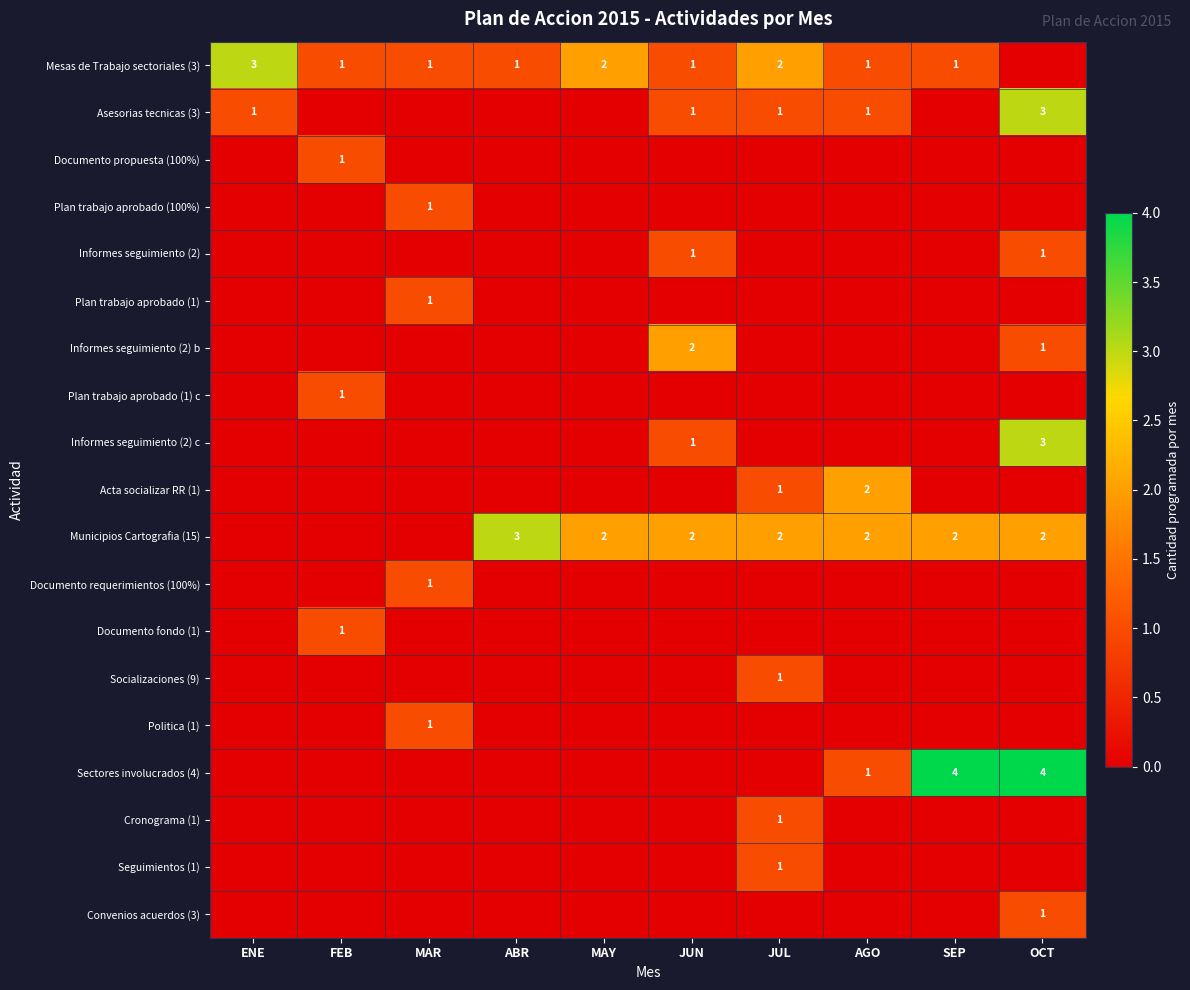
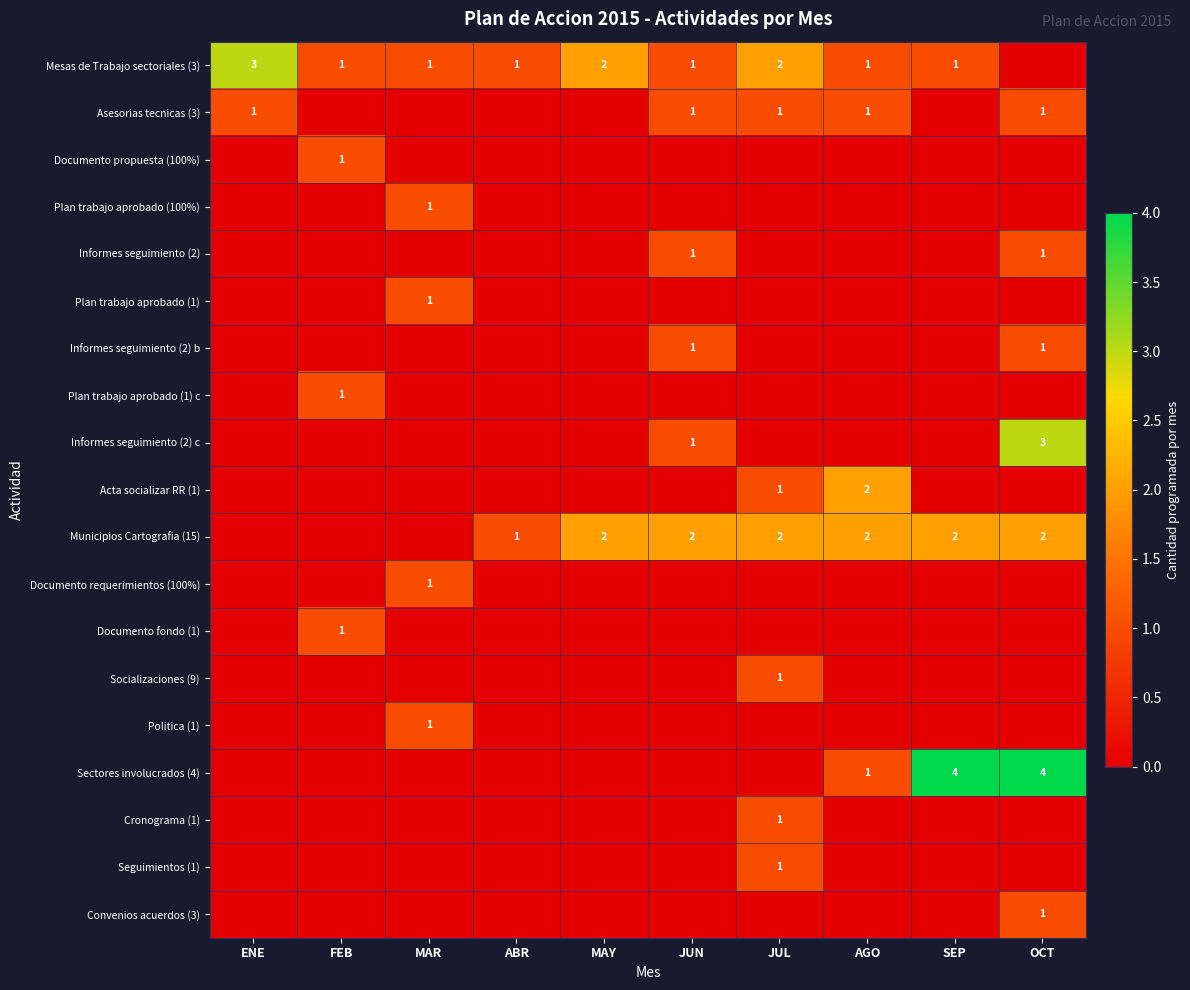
Asesorias tecnicas (3), OCT: 3 -> 1
Informes seguimiento (2) b, JUN: 2 -> 1
Municipios Cartografia (15), ABR: 3 -> 1
